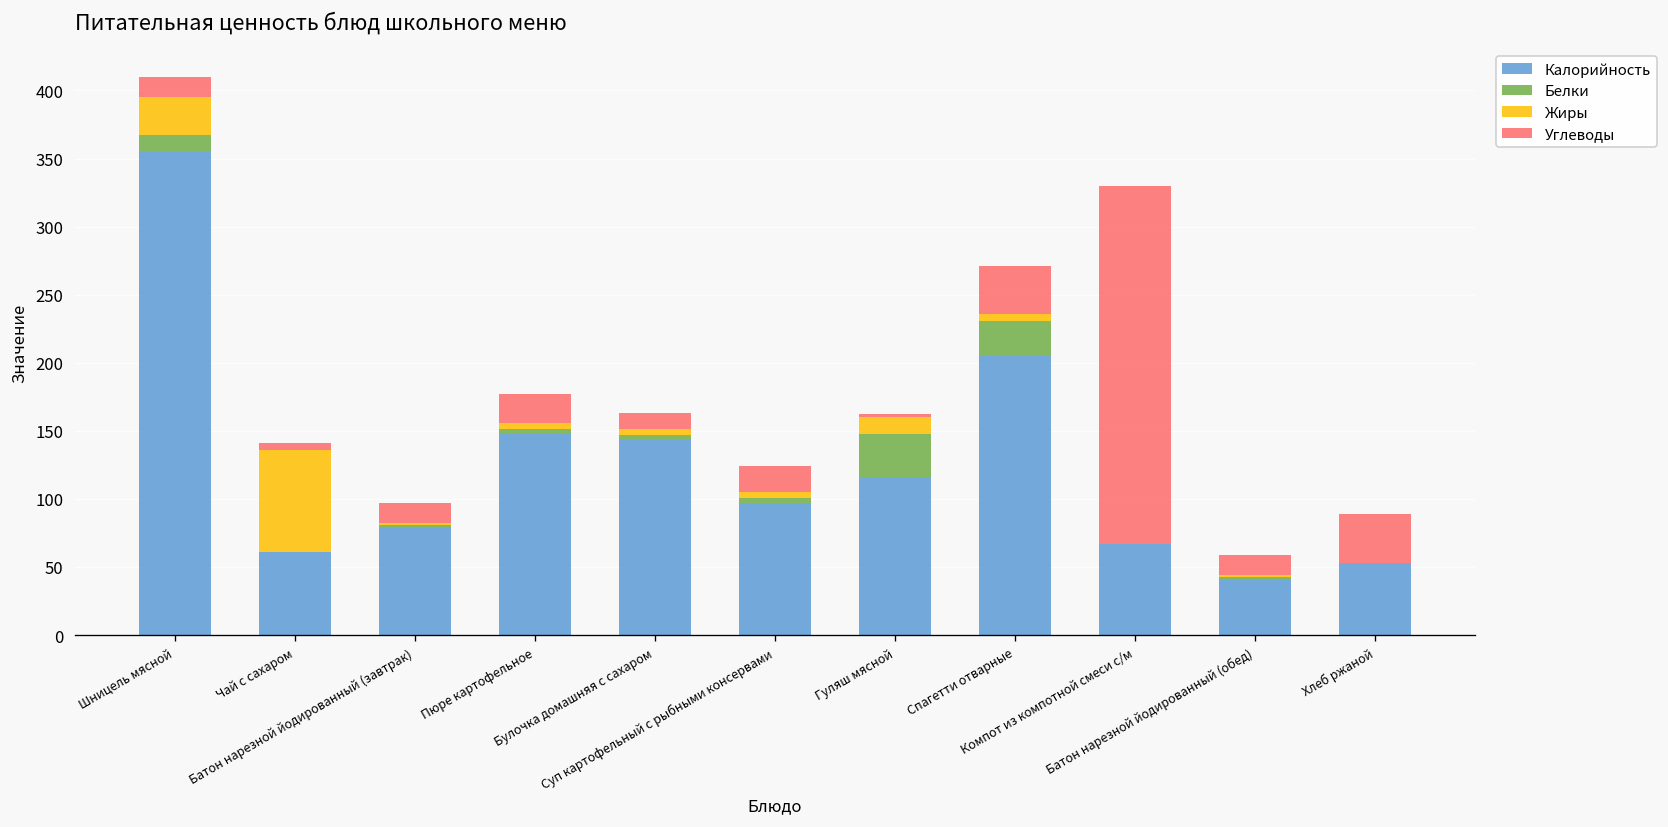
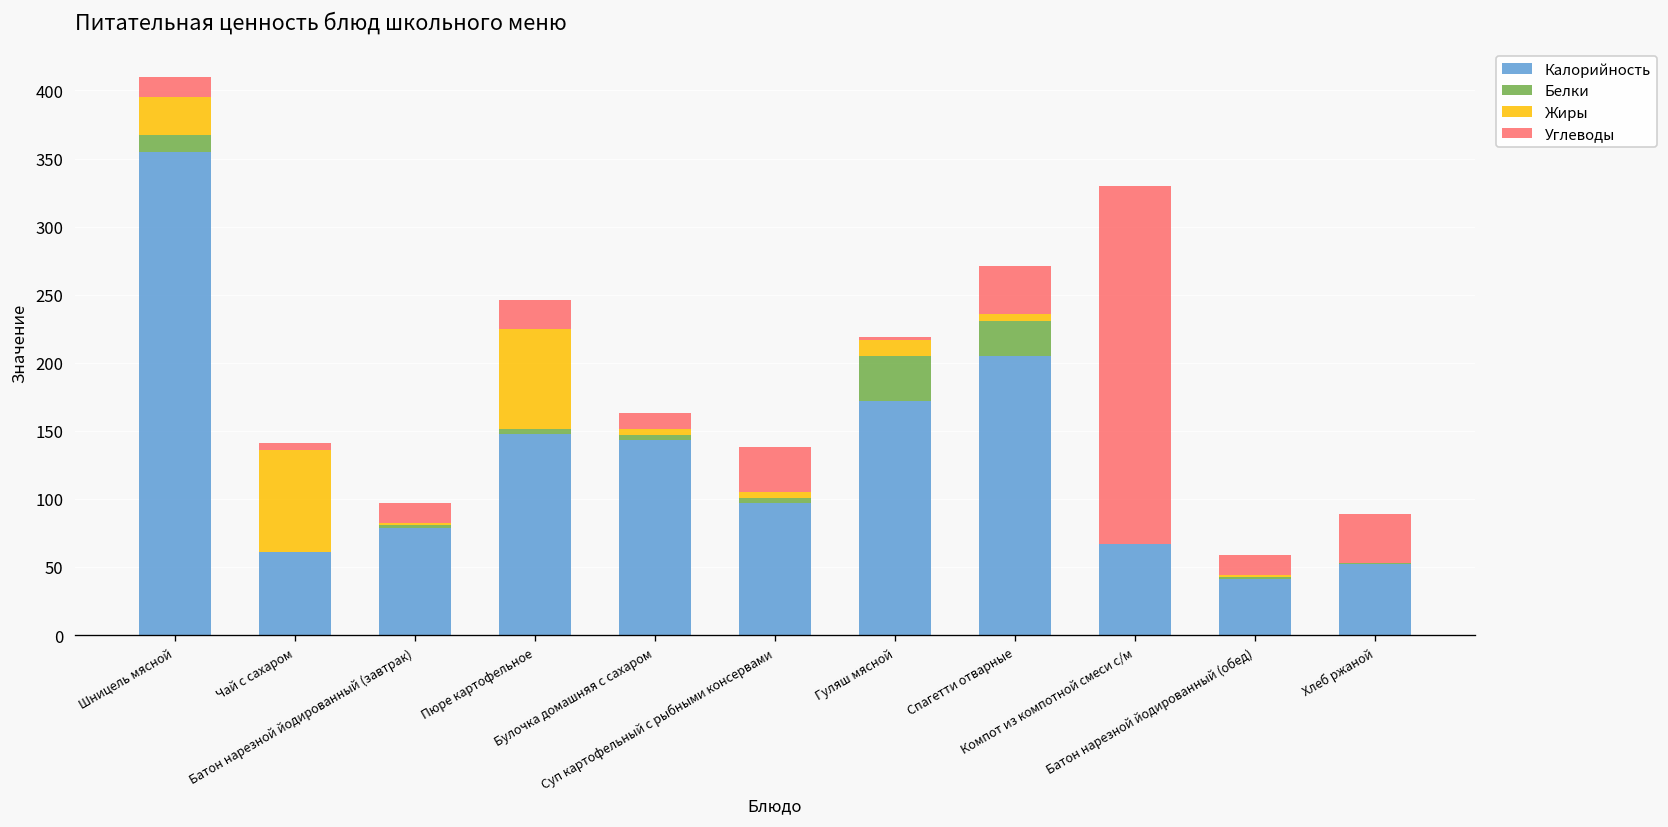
Жиры, Пюре картофельное: 5 -> 74
Углеводы, Суп картофельный с рыбными консервами: 19 -> 33
Калорийность, Гуляш мясной: 115 -> 172
